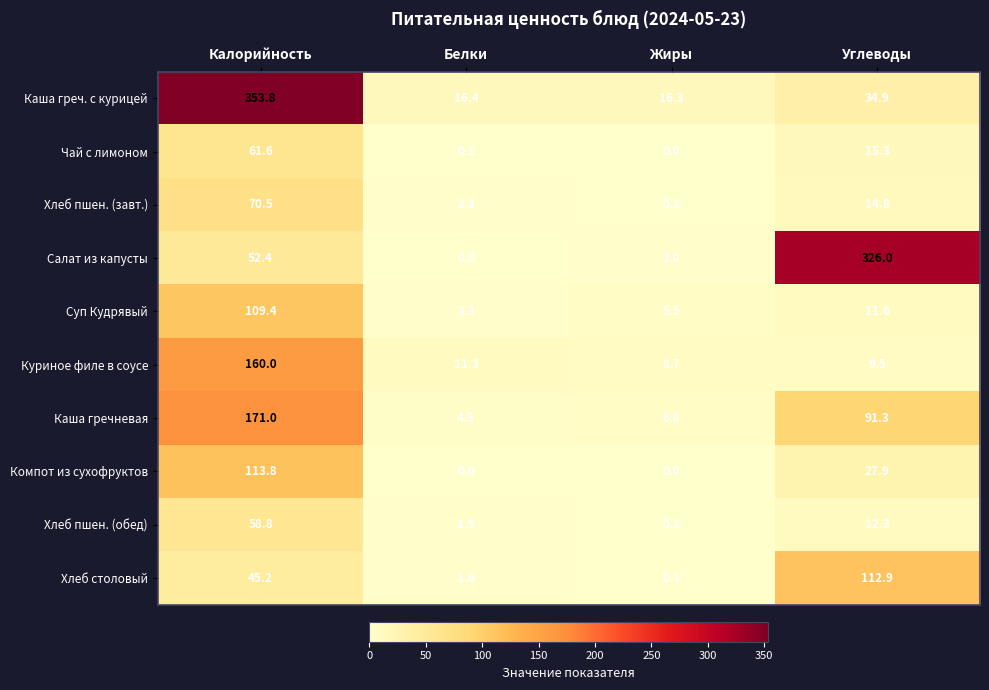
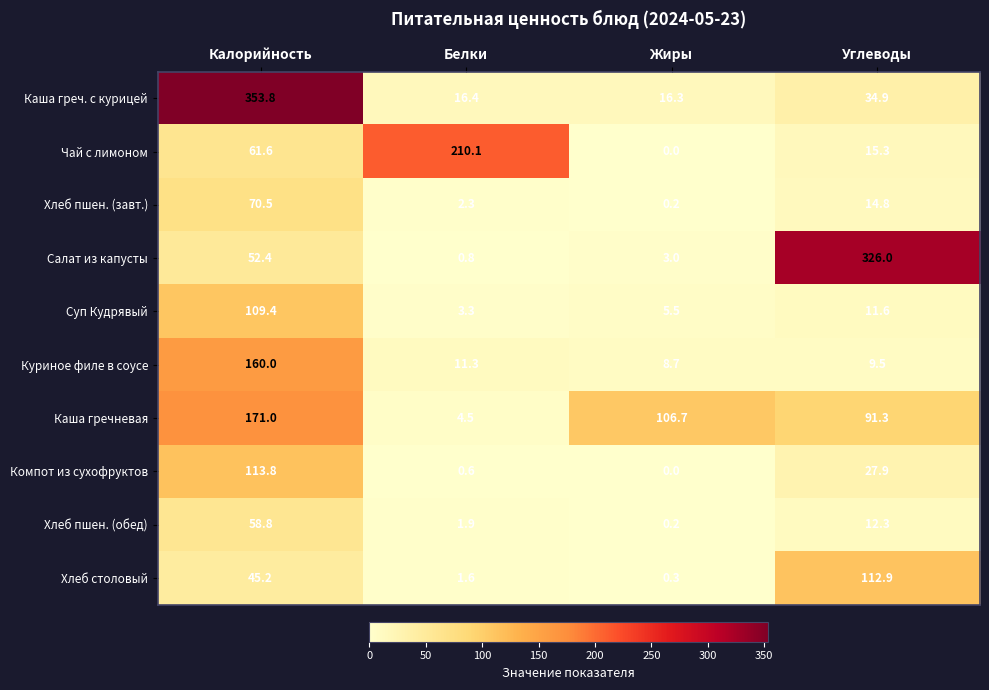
Чай с лимоном, Белки: 0.1 -> 210.1
Каша гречневая, Жиры: 6.8 -> 106.7
